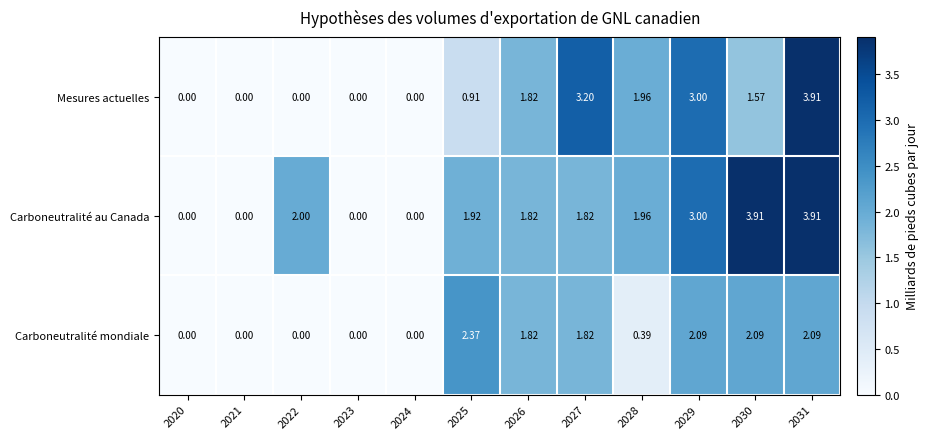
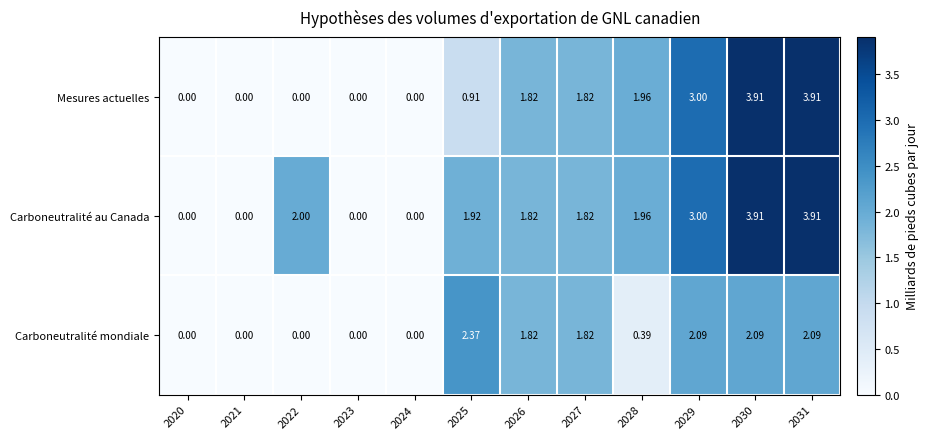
Mesures actuelles, 2027: 3.20 -> 1.82
Mesures actuelles, 2030: 1.57 -> 3.91
